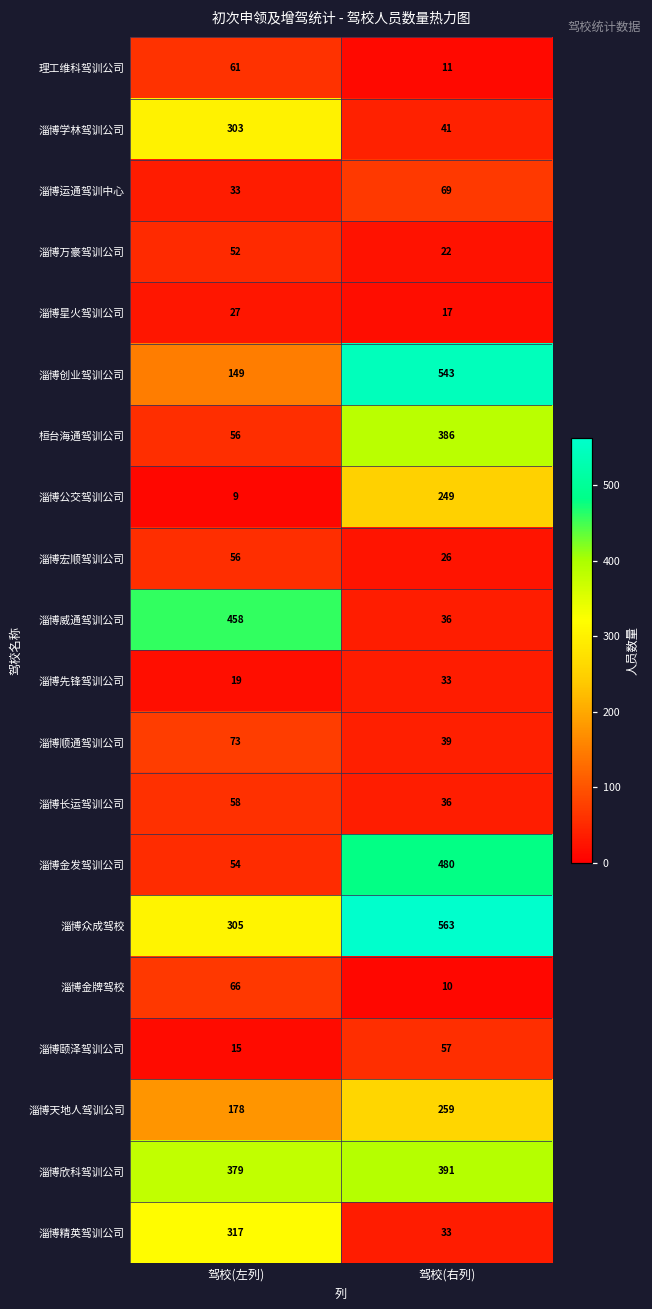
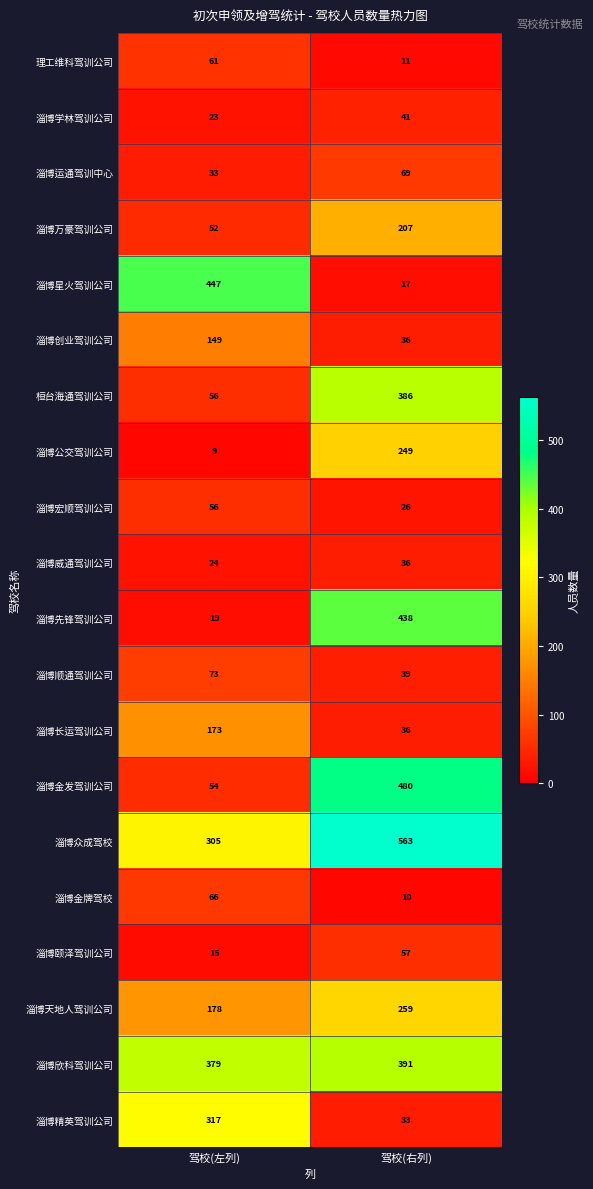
淄博学林驾训公司, 驾校(左列): 303 -> 23
淄博万豪驾训公司, 驾校(右列): 22 -> 207
淄博星火驾训公司, 驾校(左列): 27 -> 447
淄博创业驾训公司, 驾校(右列): 543 -> 36
淄博威通驾训公司, 驾校(左列): 458 -> 24
淄博先锋驾训公司, 驾校(右列): 33 -> 438
淄博长运驾训公司, 驾校(左列): 58 -> 173
